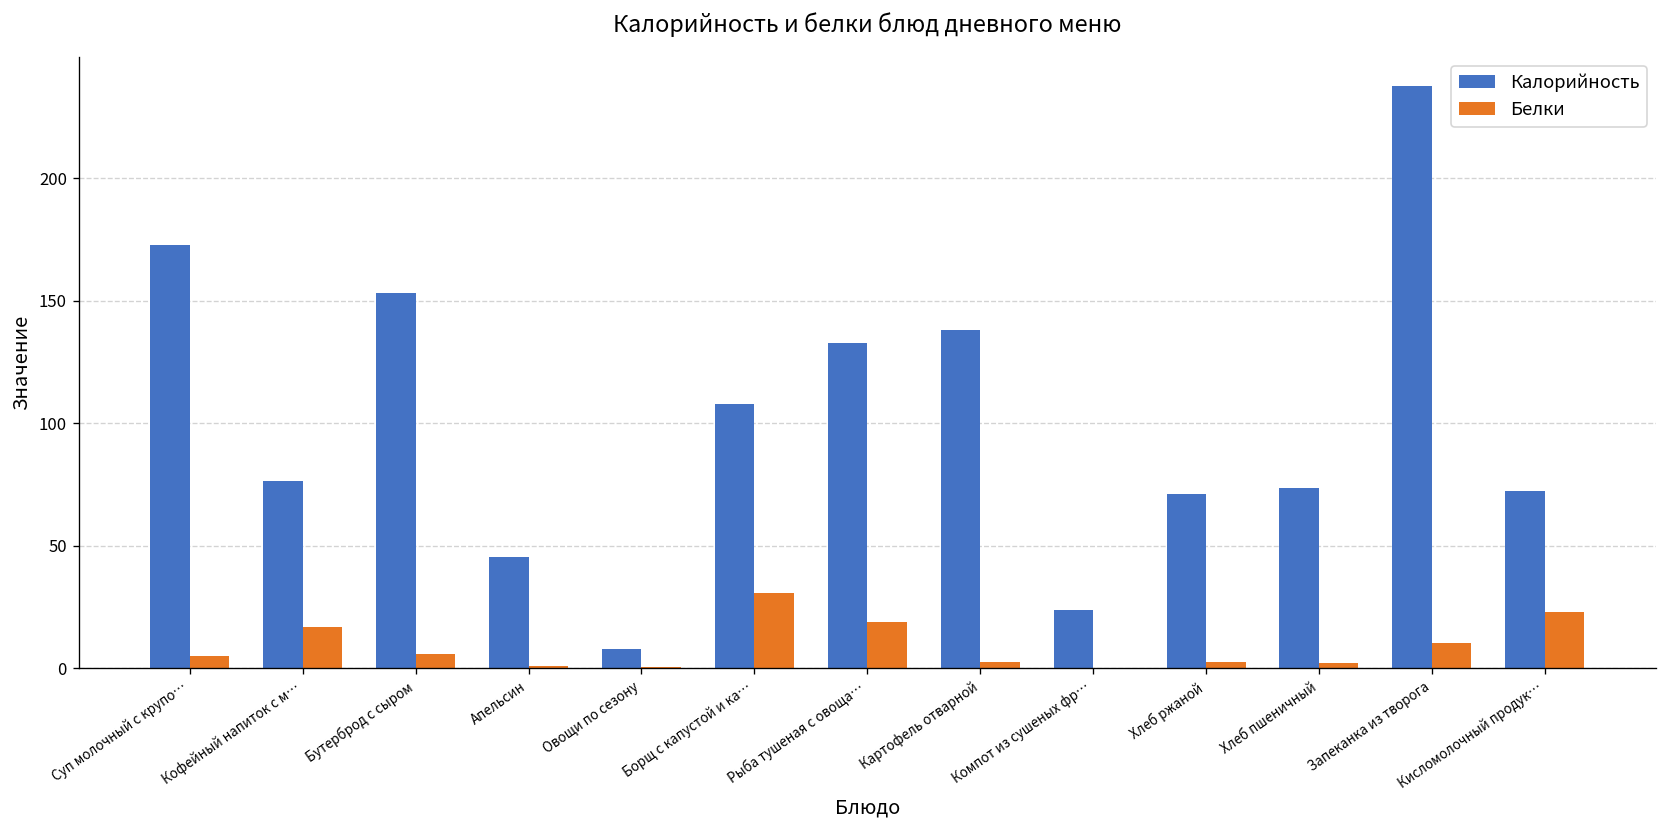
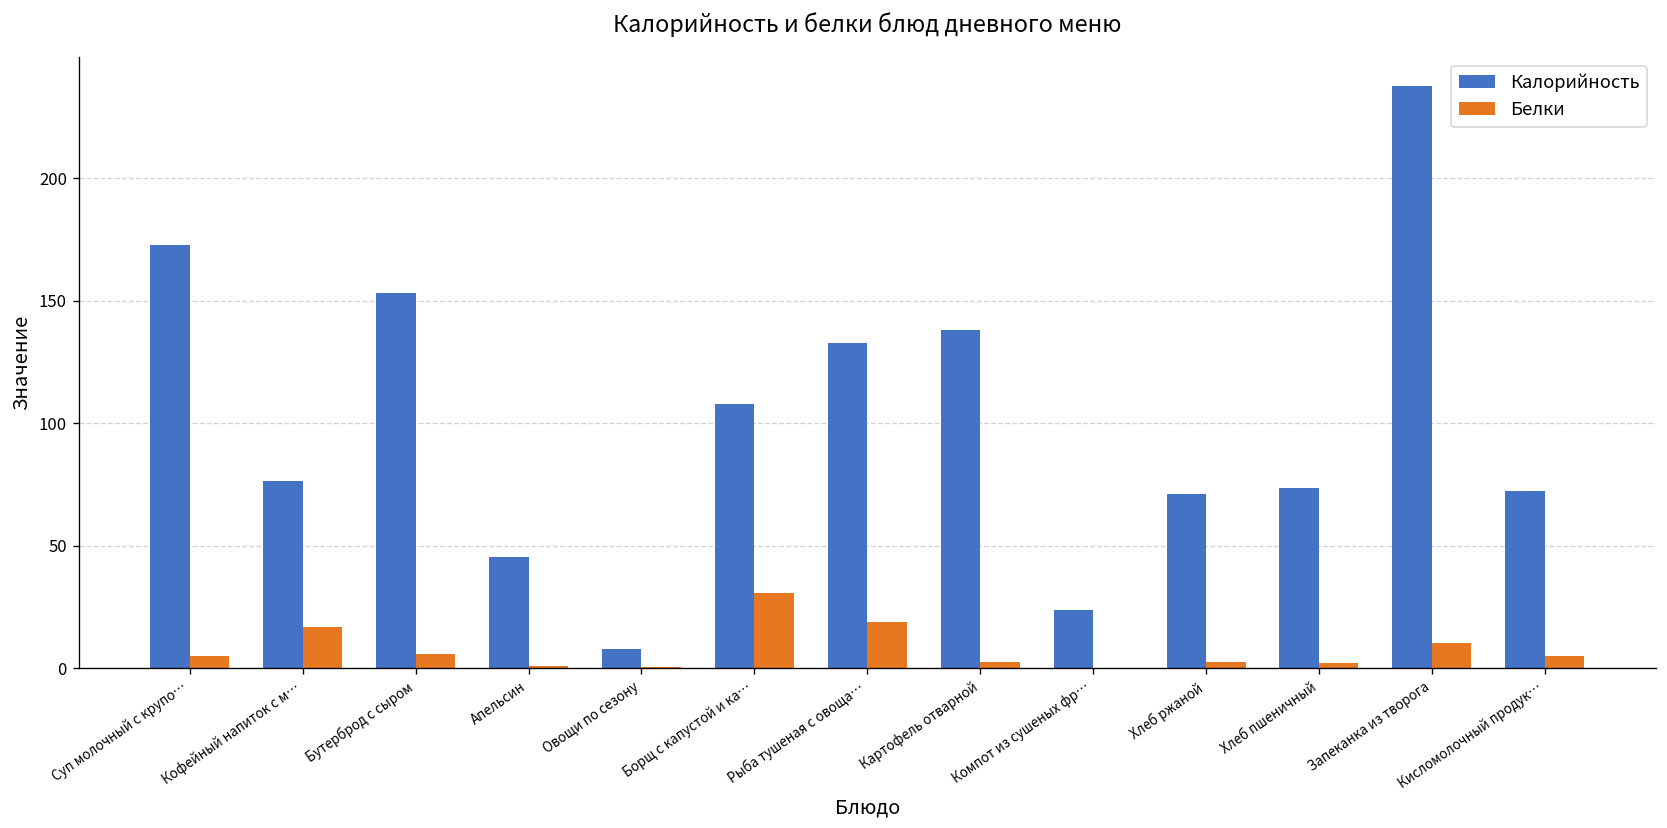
Белки, Кисломолочный продук…: 23 -> 5
